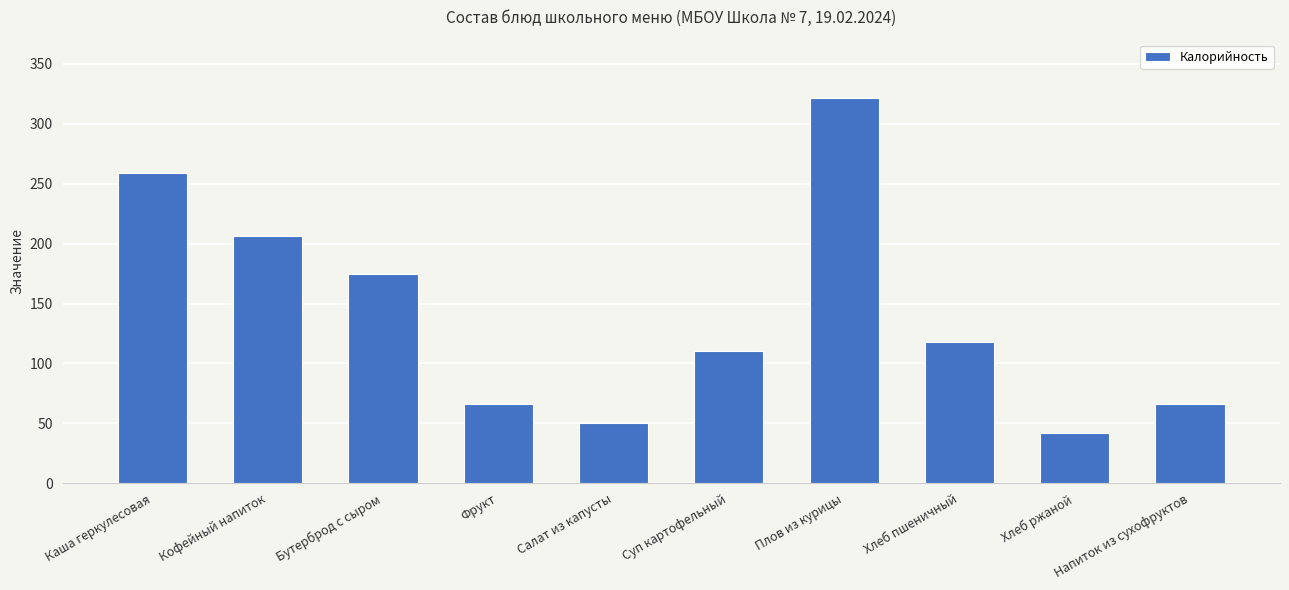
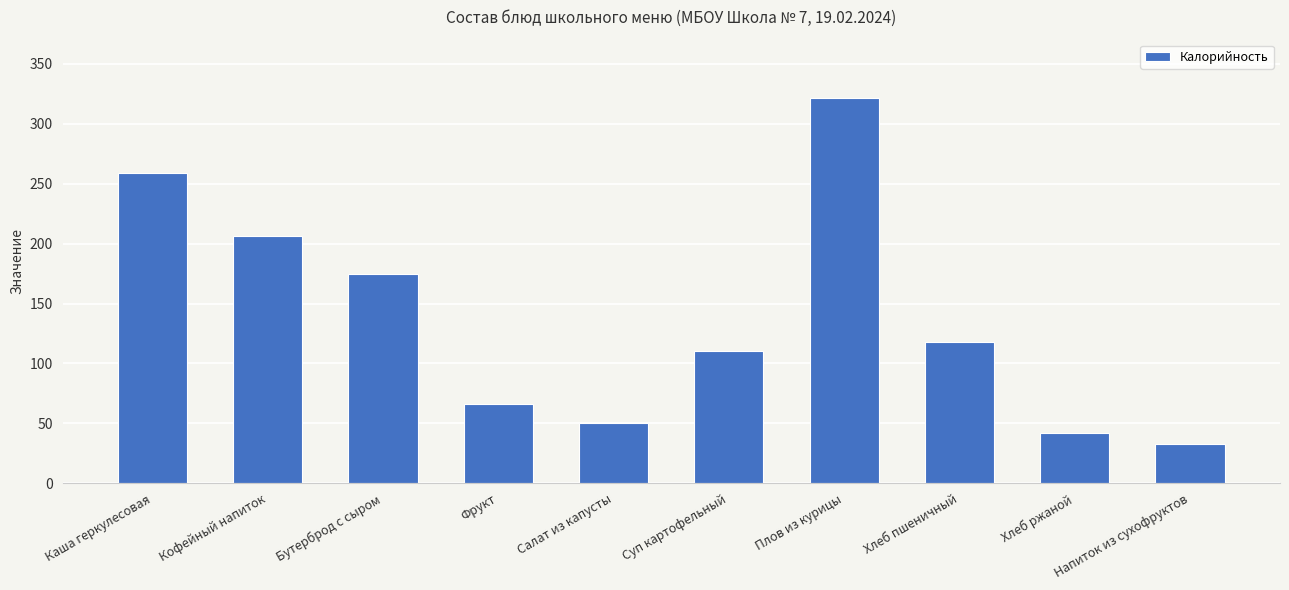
Напиток из сухофруктов: 66 -> 33
